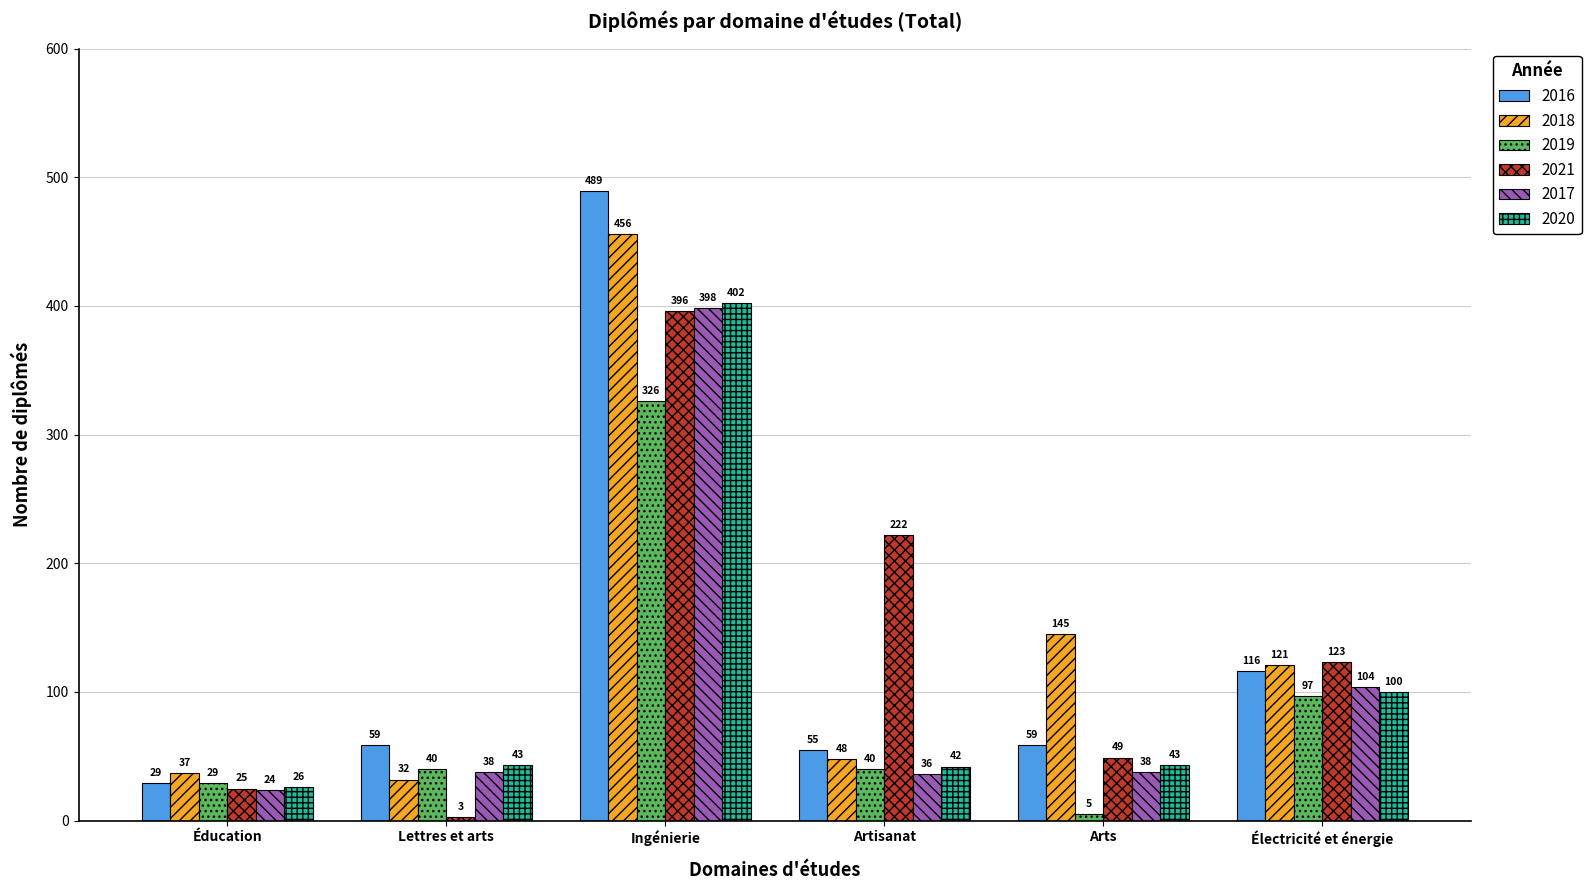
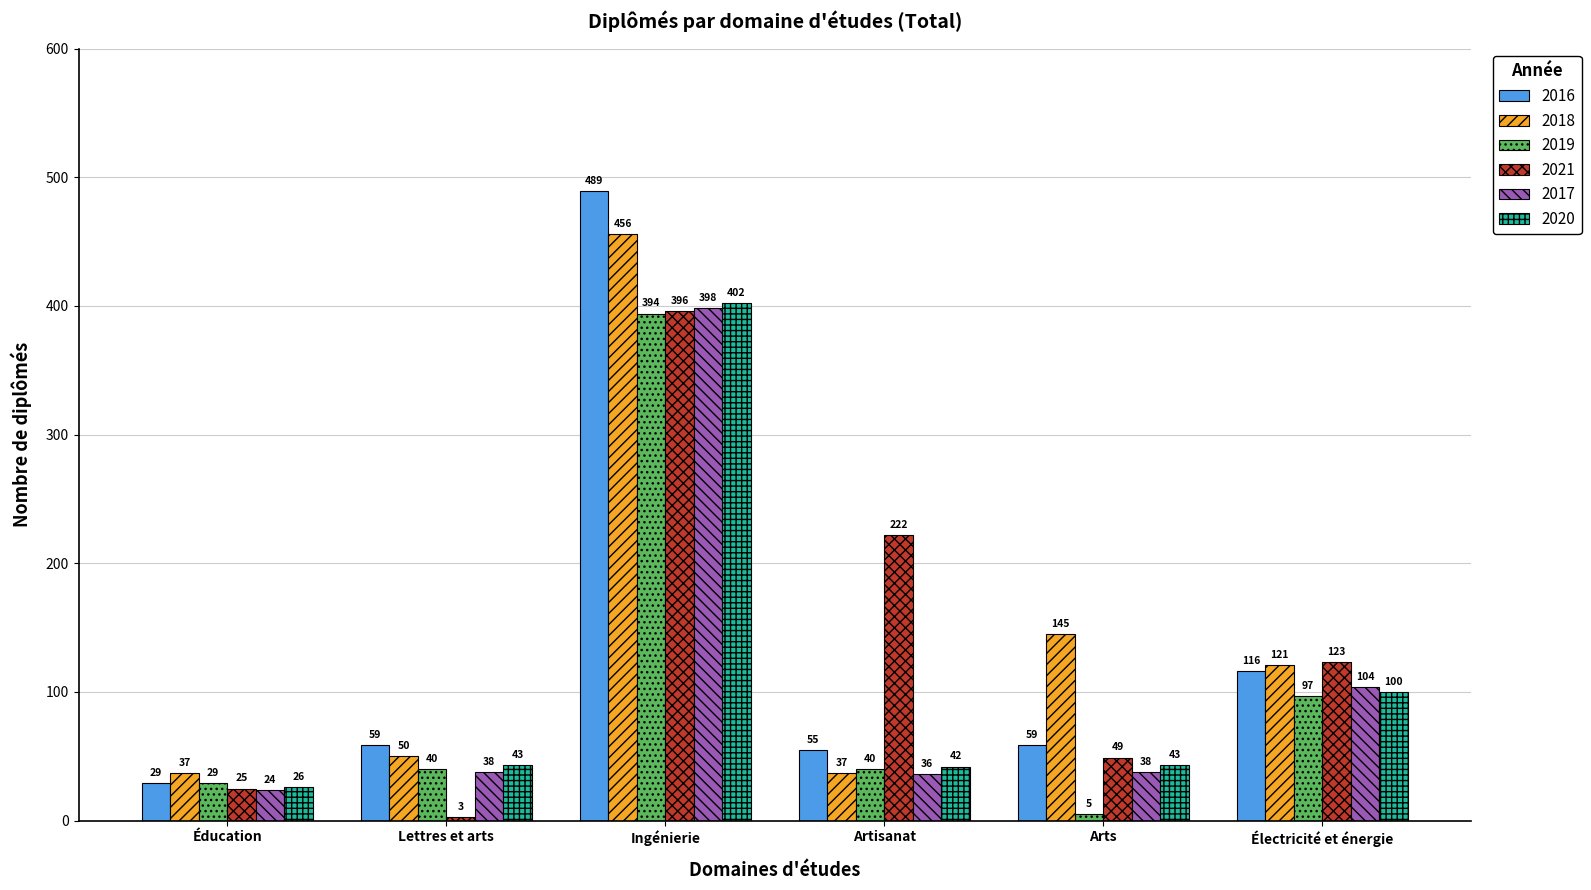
2018, Lettres et arts: 32 -> 50
2019, Ingénierie: 326 -> 394
2018, Artisanat: 48 -> 37
